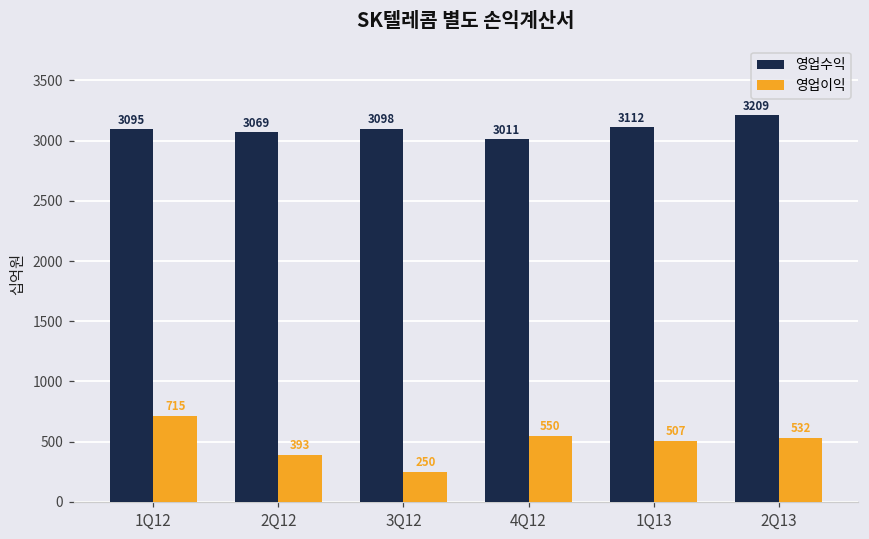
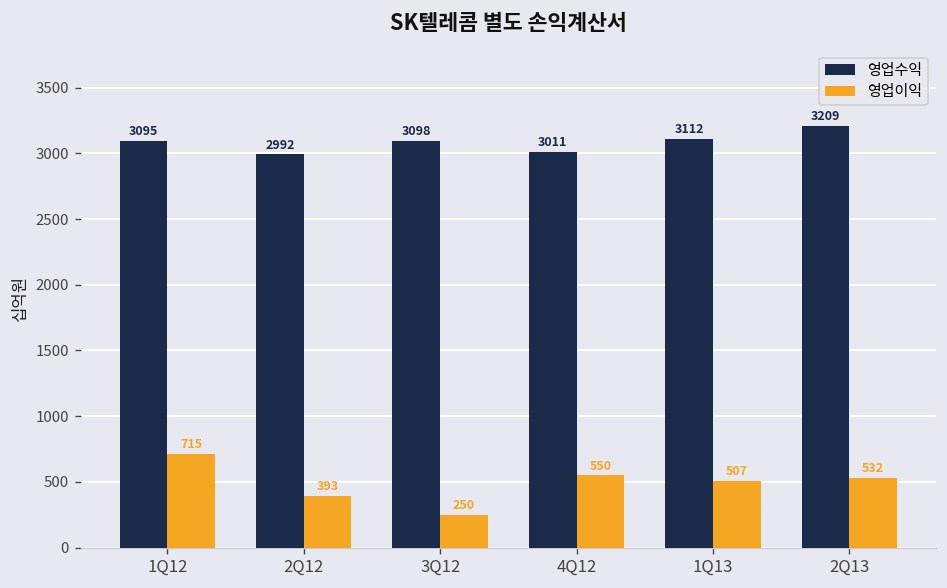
영업수익, 2Q12: 3069 -> 2992
